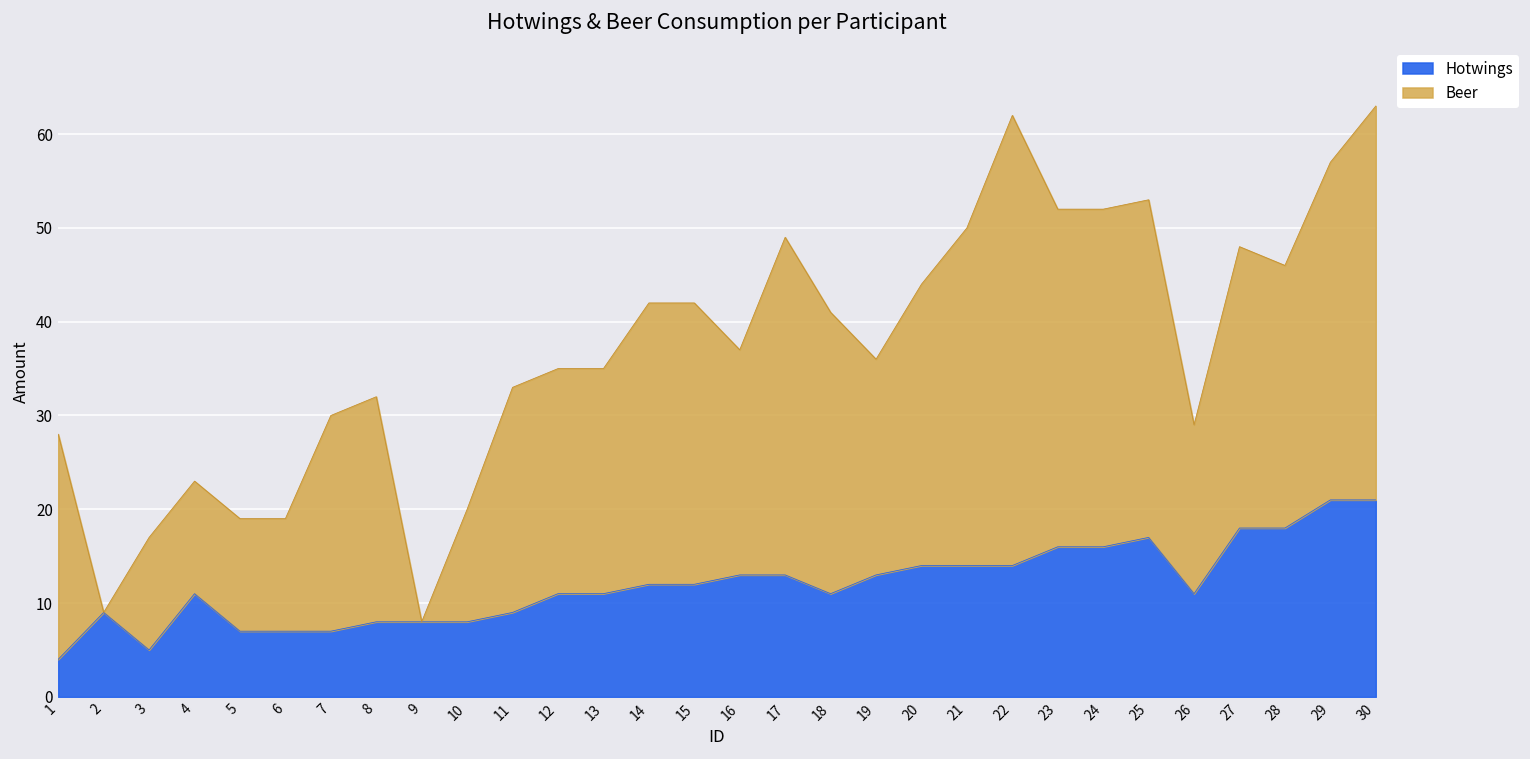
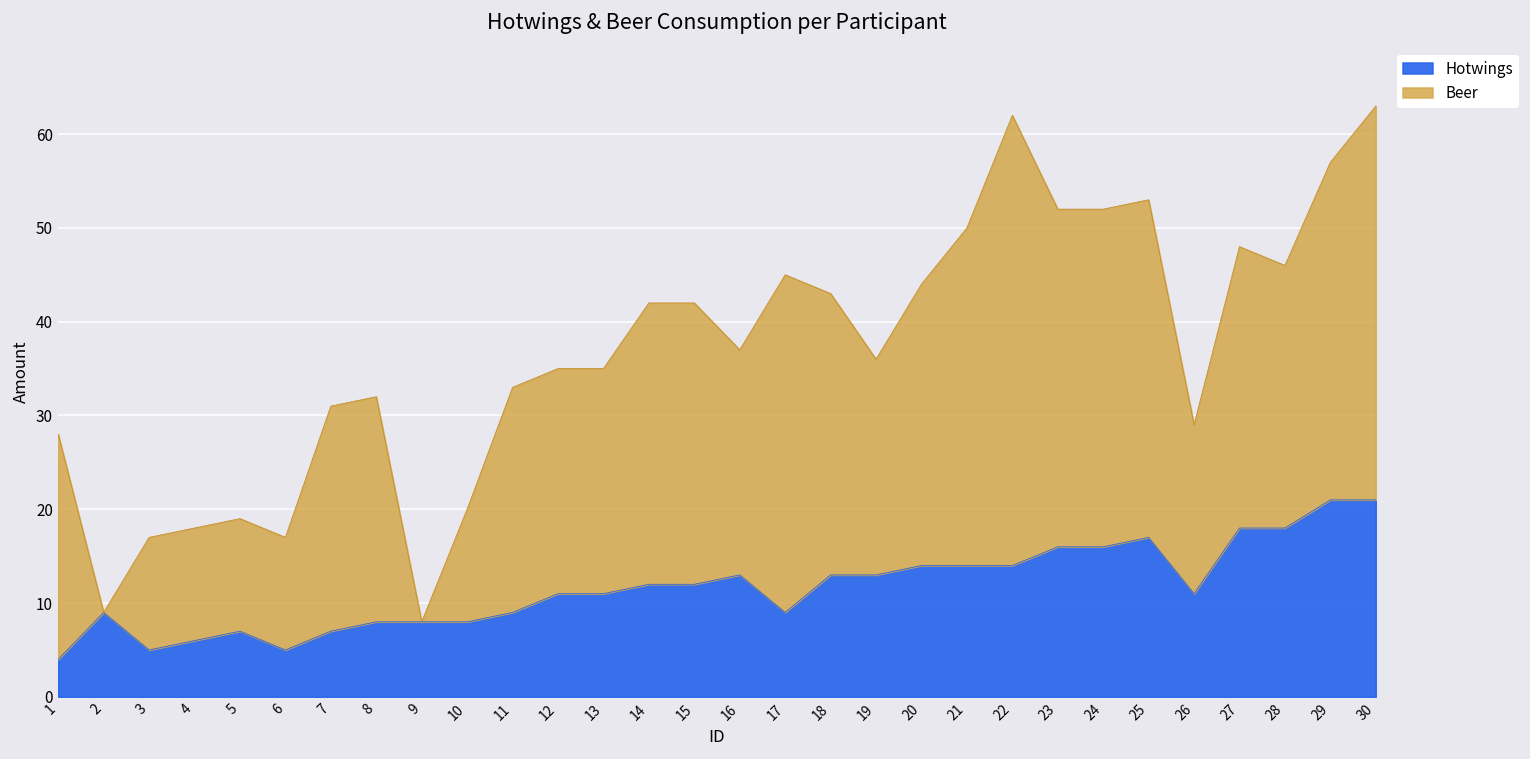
Hotwings, 4: 11 -> 6
Hotwings, 6: 7 -> 5
Beer, 7: 23 -> 24
Hotwings, 17: 13 -> 9
Hotwings, 18: 11 -> 13
